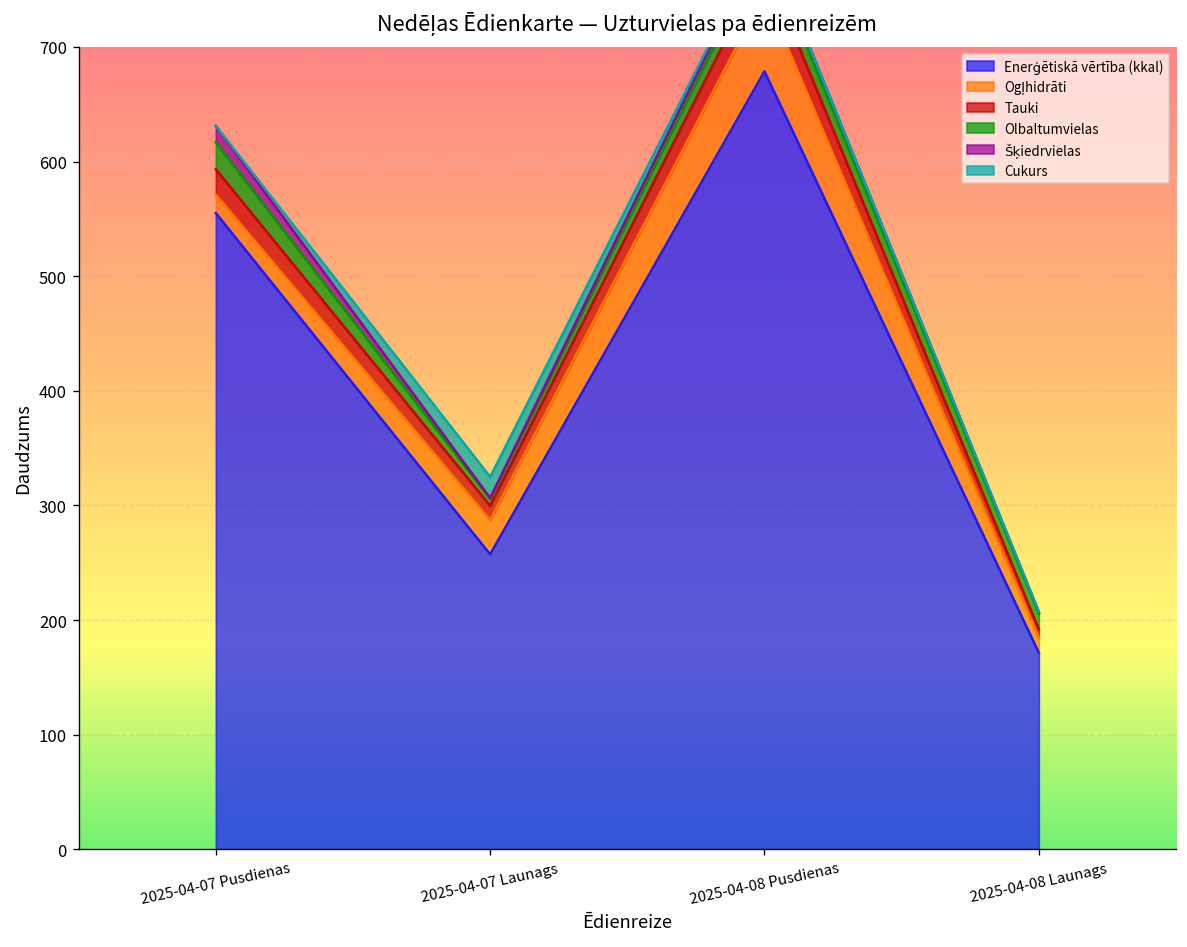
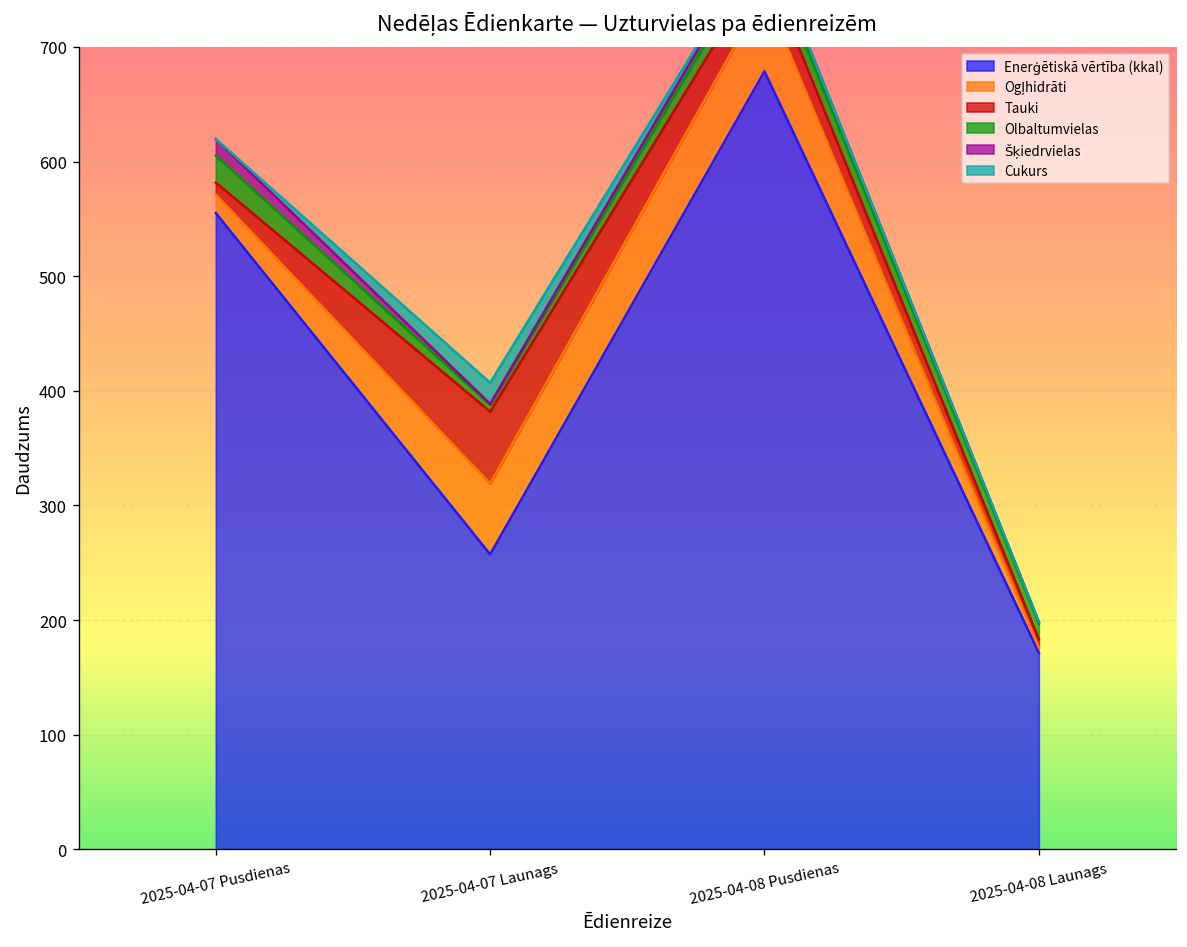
Tauki, 2025-04-07 Pusdienas: 20 -> 10
Ogļhidrāti, 2025-04-07 Launags: 30 -> 60
Tauki, 2025-04-07 Launags: 10 -> 60
Ogļhidrāti, 2025-04-08 Launags: 10 -> 0
